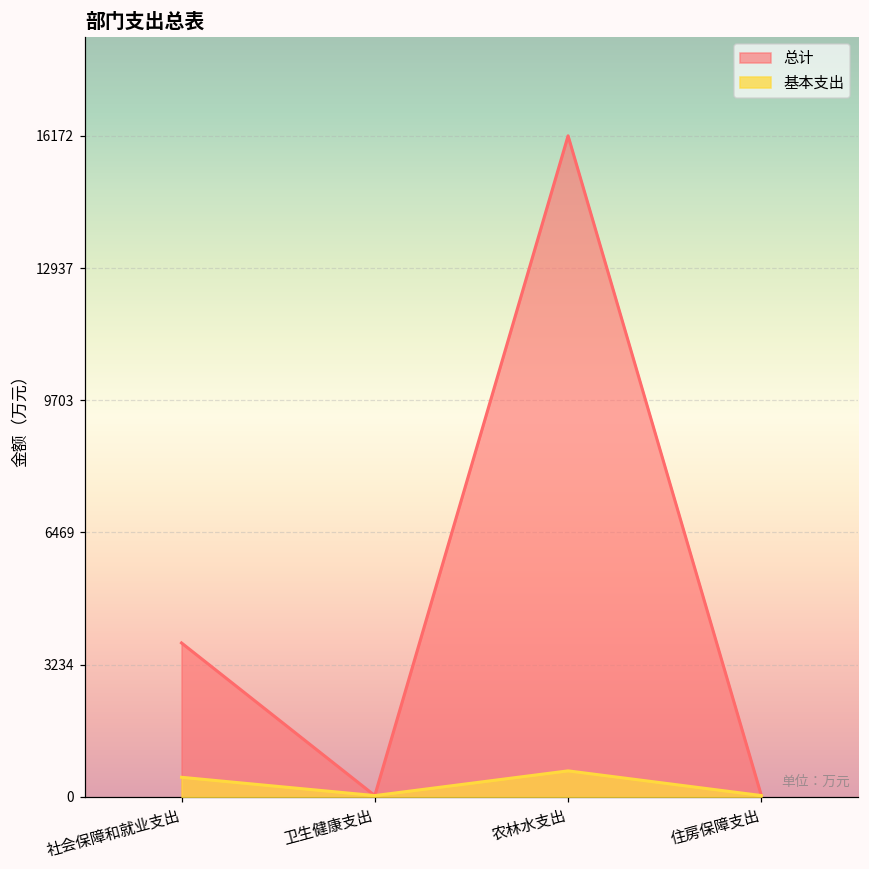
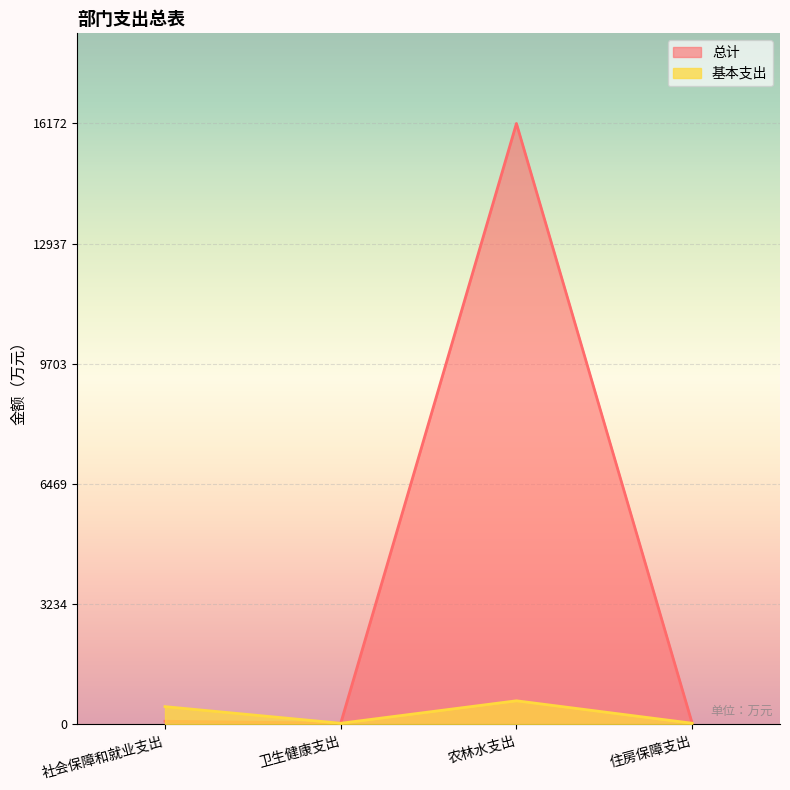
总计, 社会保障和就业支出: 3800 -> 100
